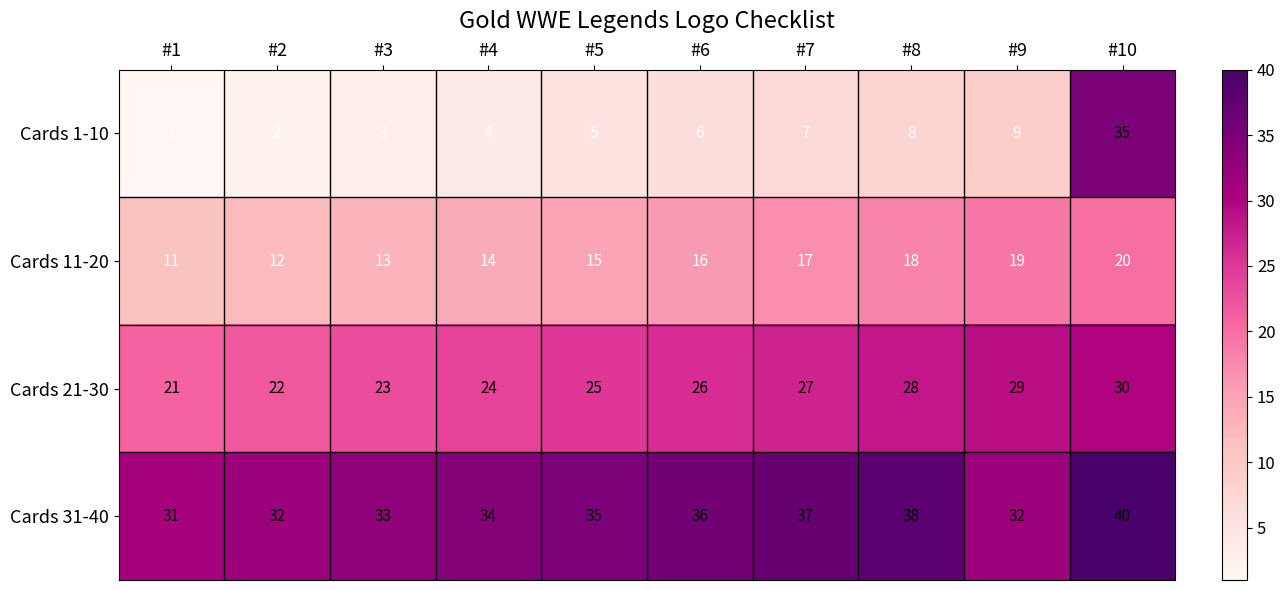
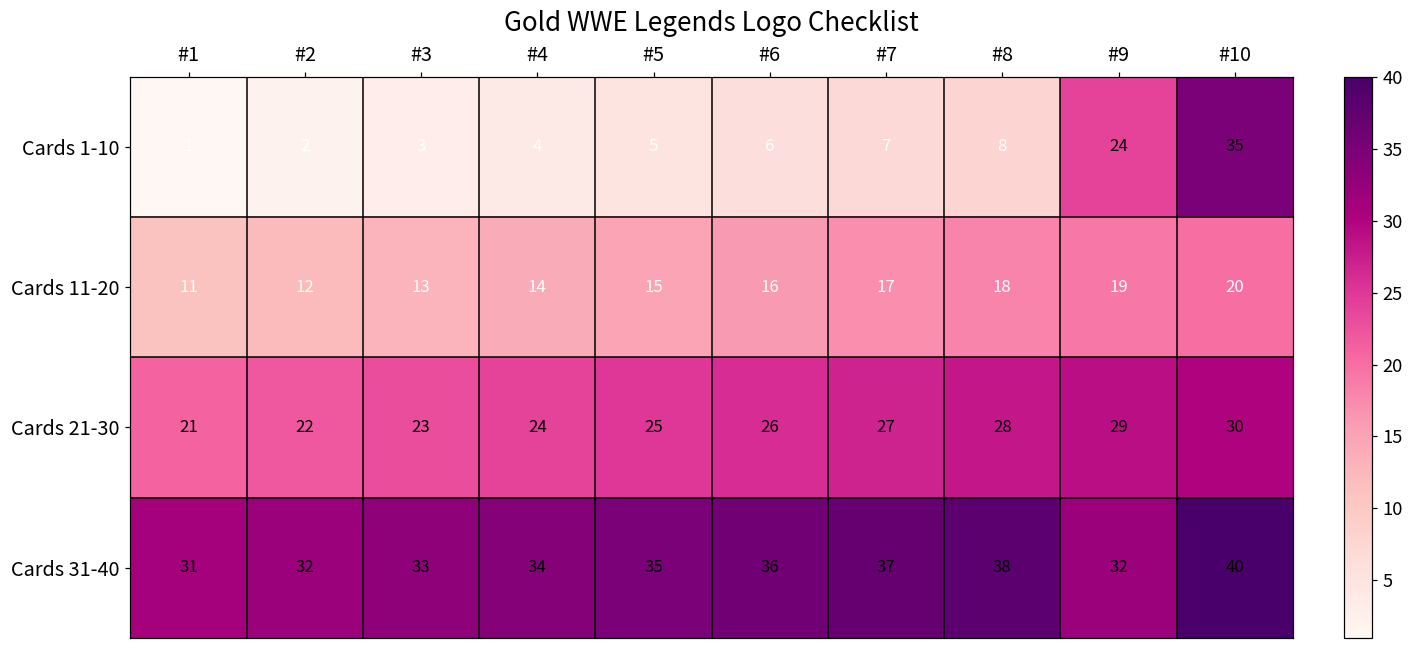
Cards 1-10, #9: 9 -> 24
